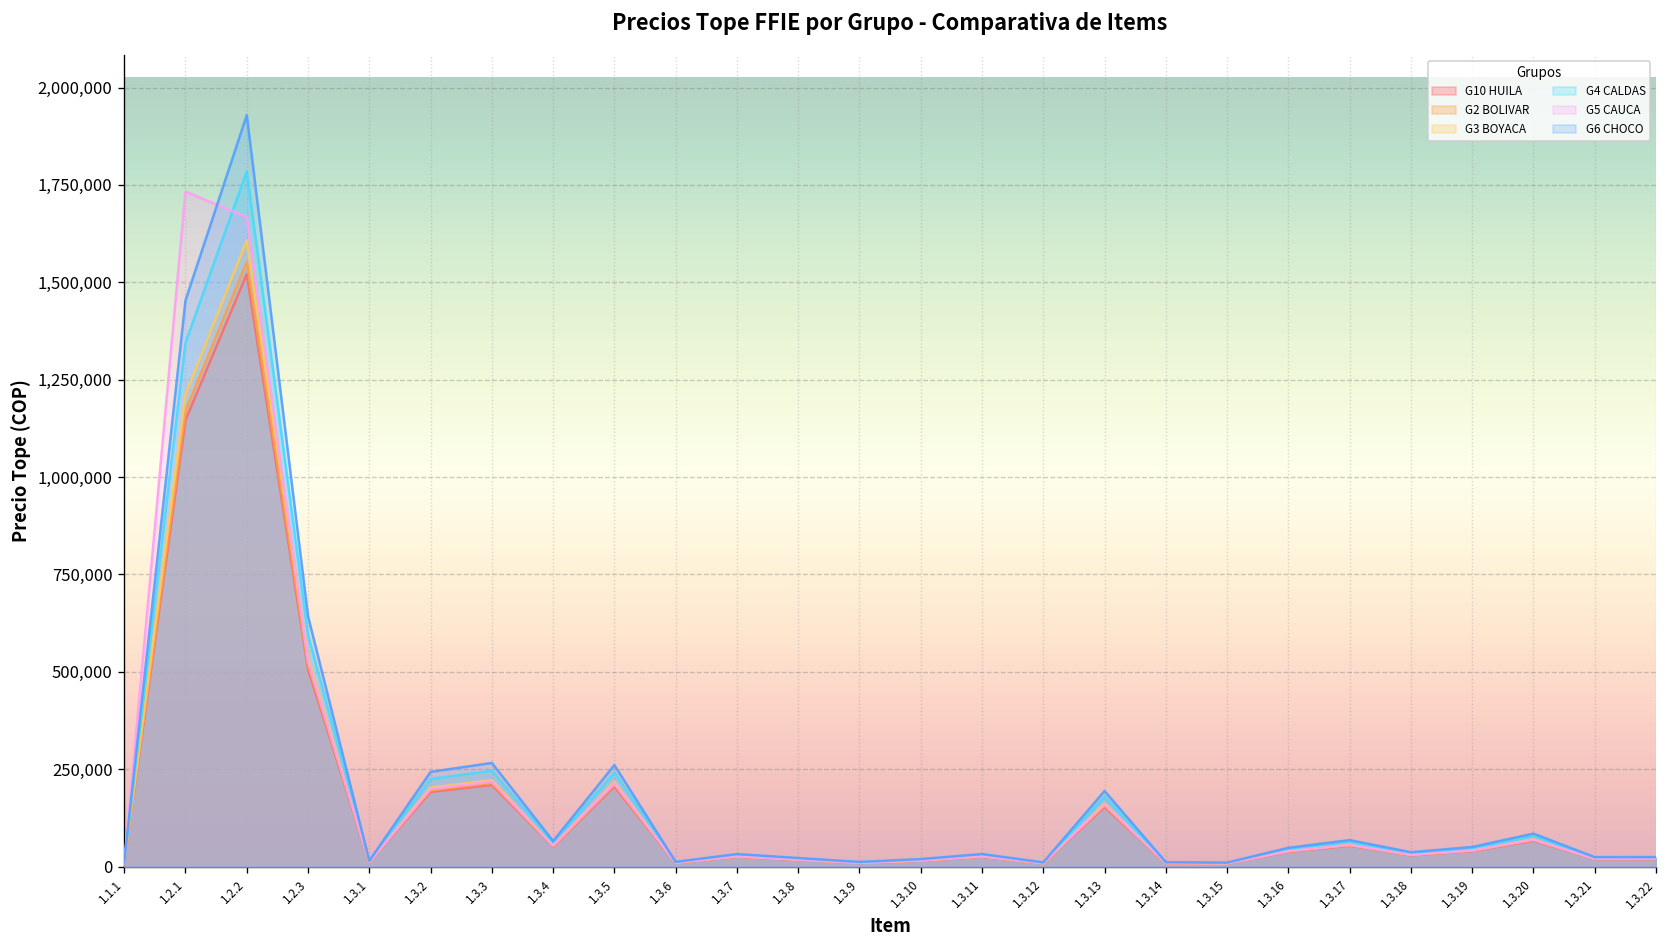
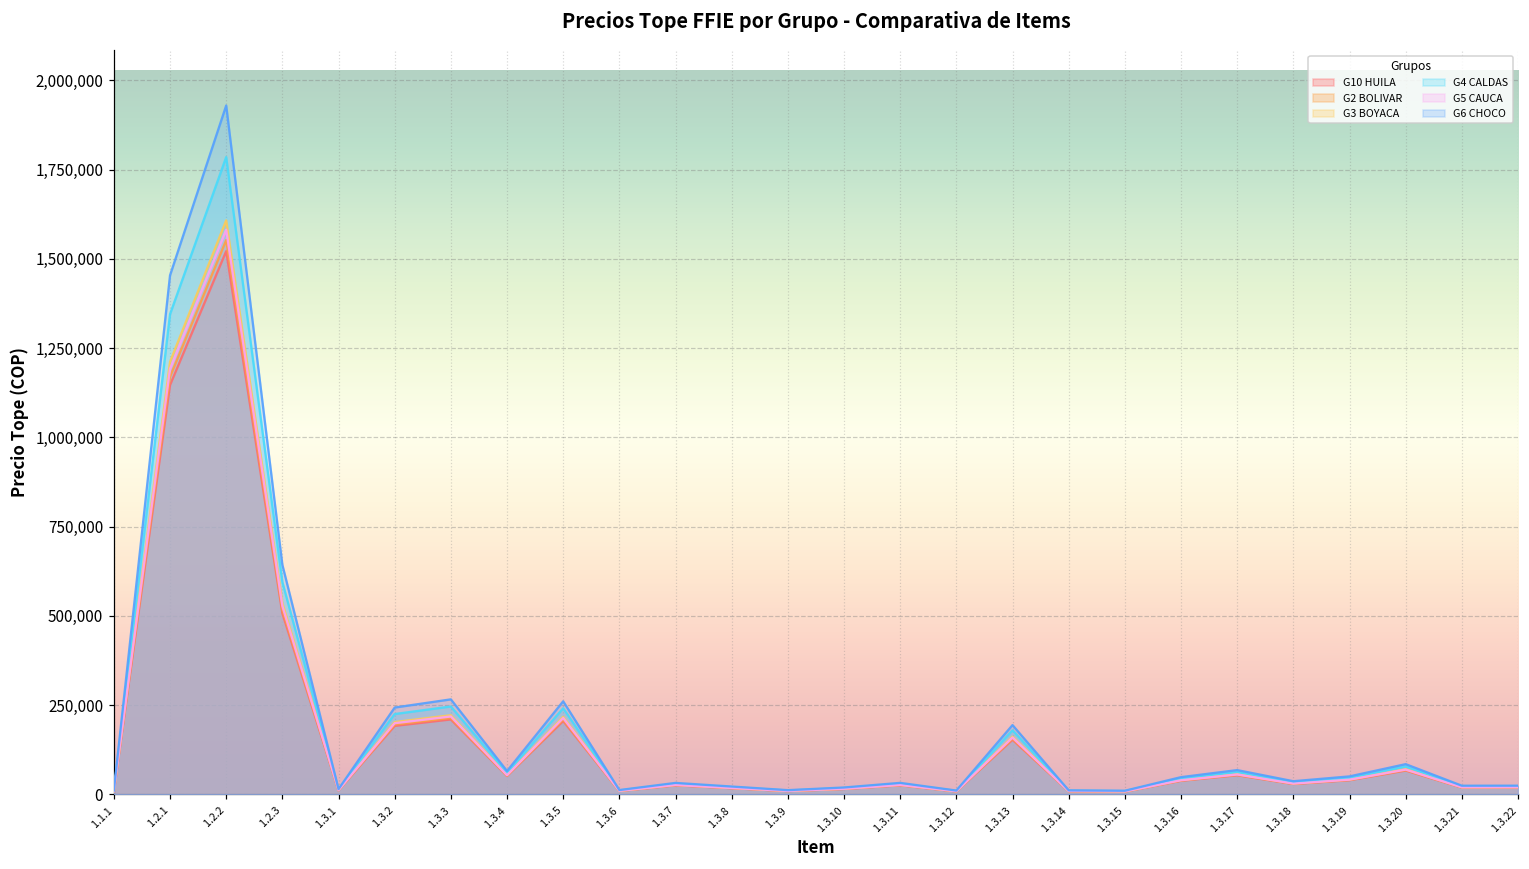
G5 CAUCA, 1.2.1: 1,730,000 -> 1,190,000
G5 CAUCA, 1.2.2: 1,670,000 -> 1,580,000
